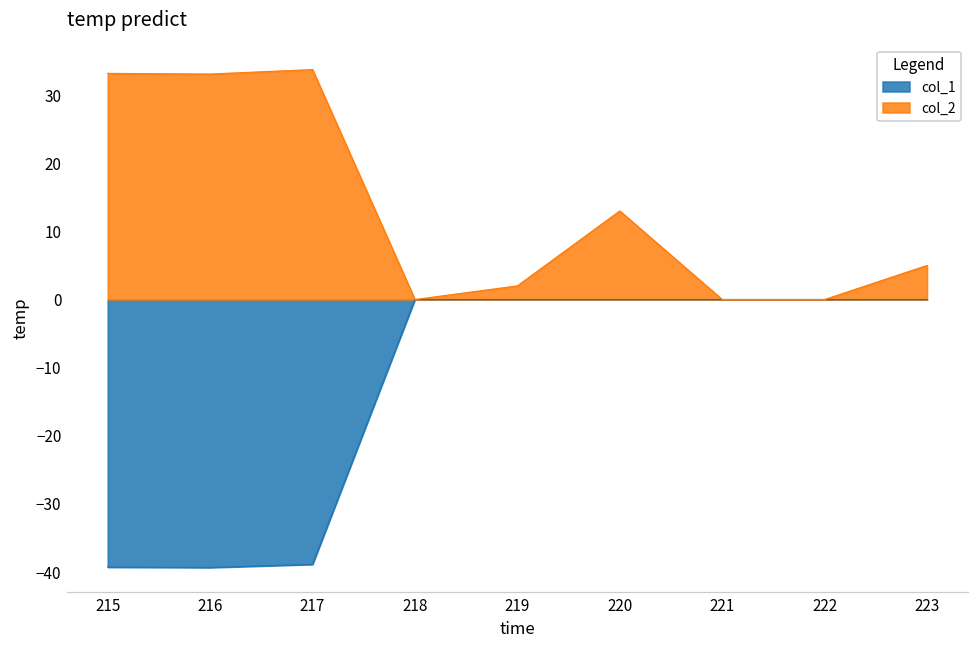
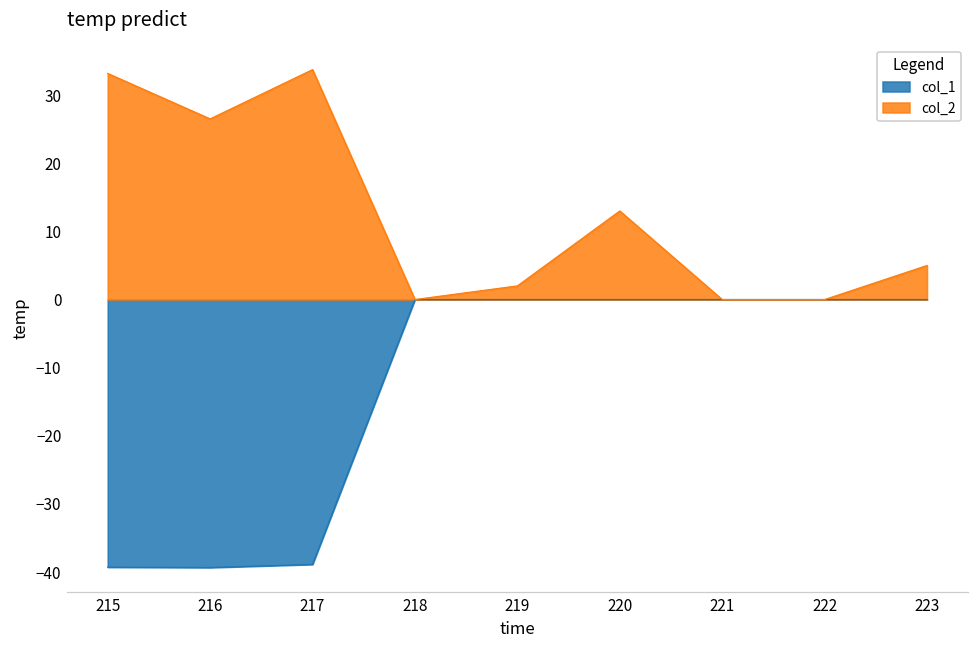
col_2, 216: 33 -> 27
